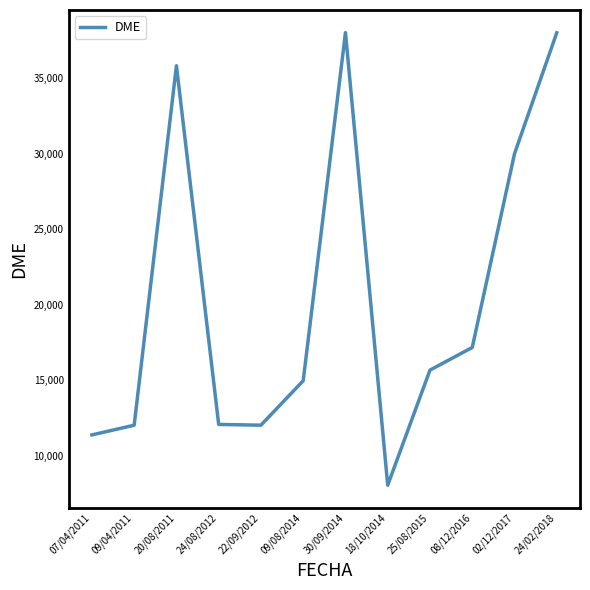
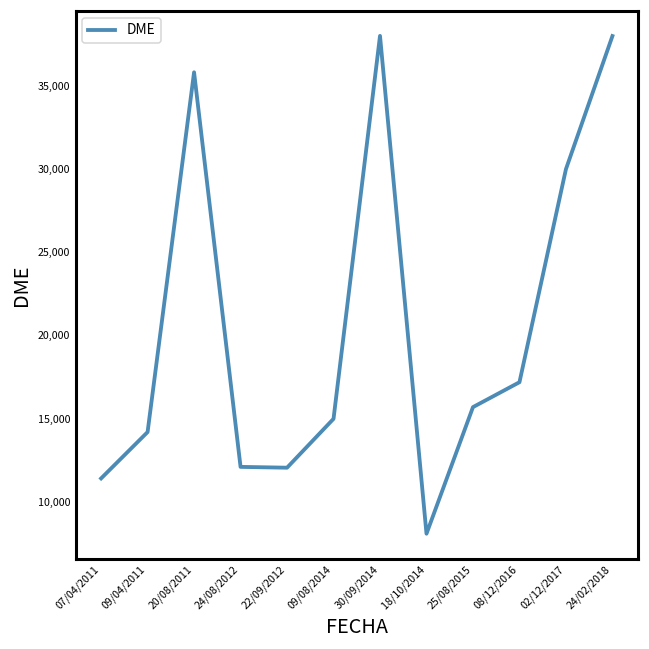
09/04/2011: 12,000 -> 14,200
